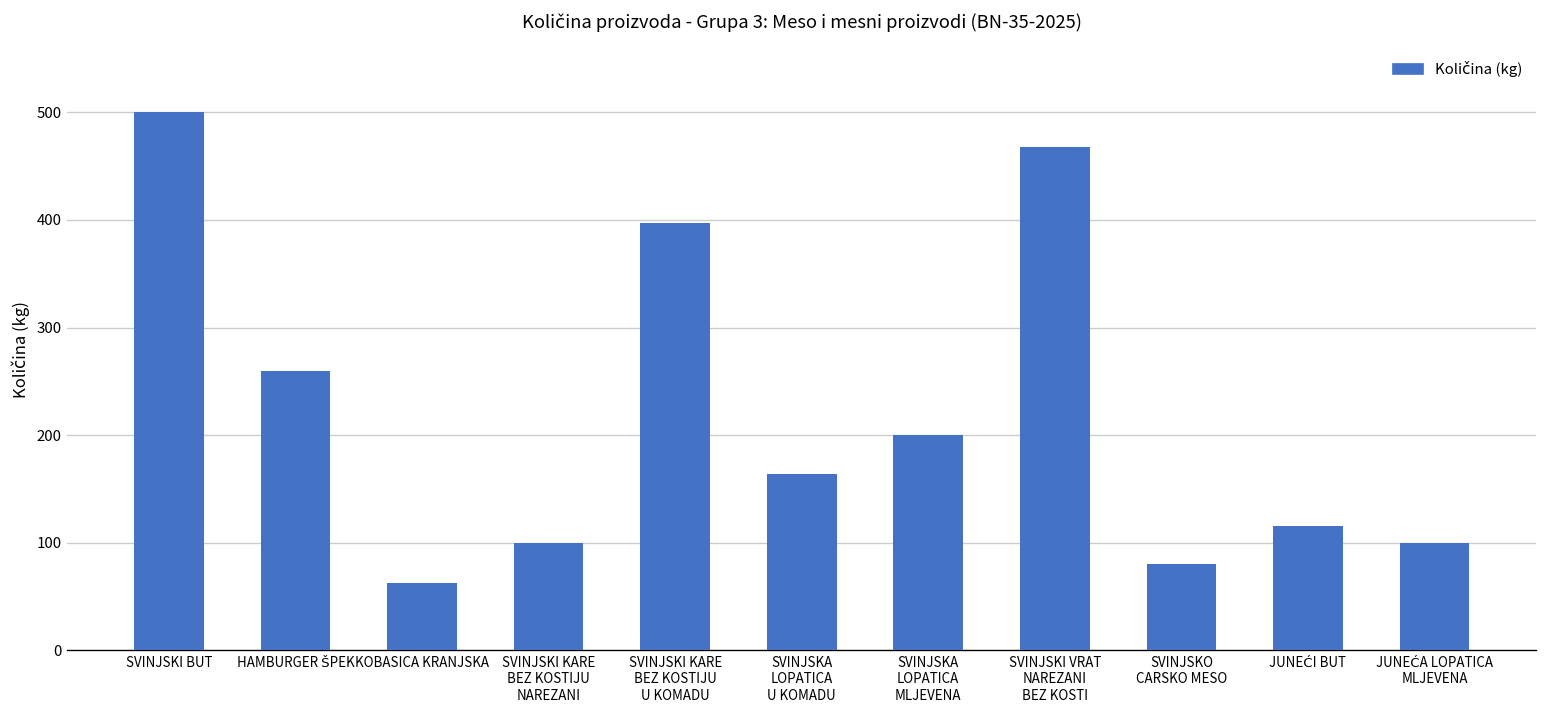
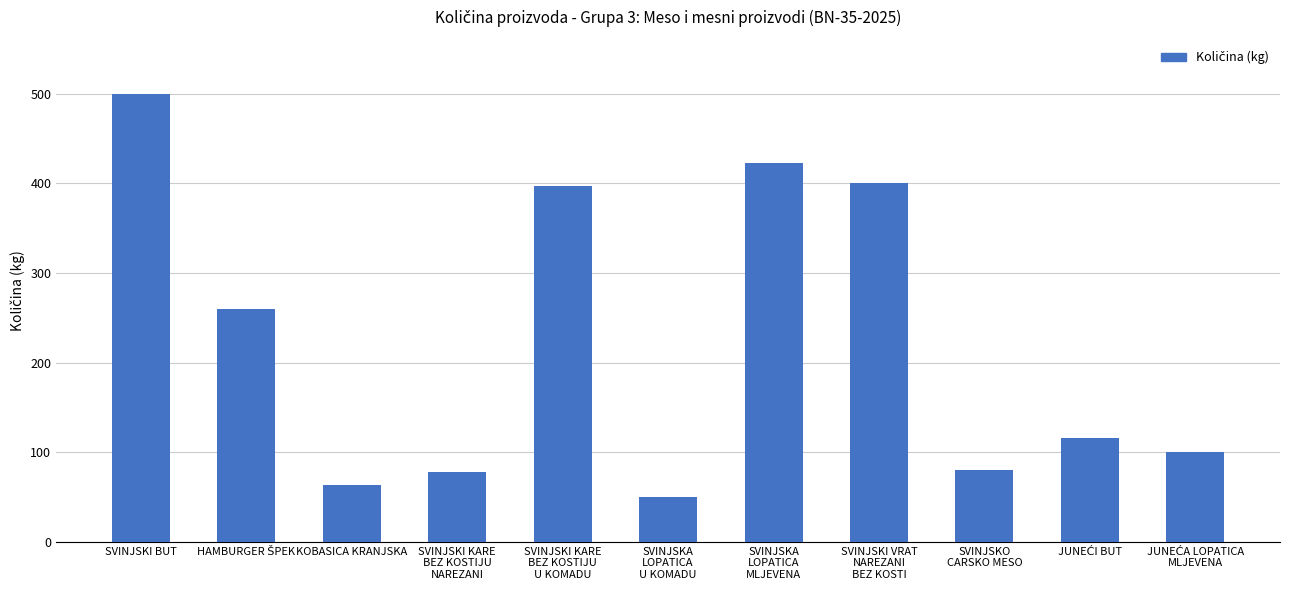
SVINJSKI KARE BEZ KOSTIJU NAREZANI: 100 -> 80
SVINJSKA LOPATICA U KOMADU: 160 -> 50
SVINJSKA LOPATICA MLJEVENA: 200 -> 420
SVINJSKI VRAT NAREZANI BEZ KOSTI: 470 -> 400
